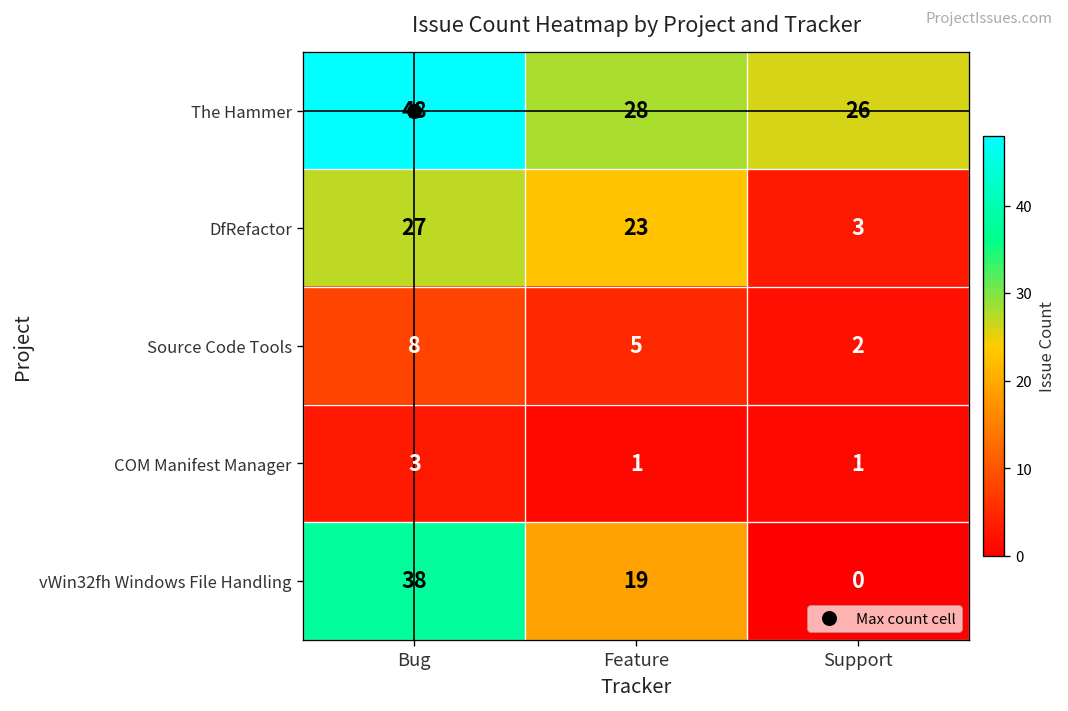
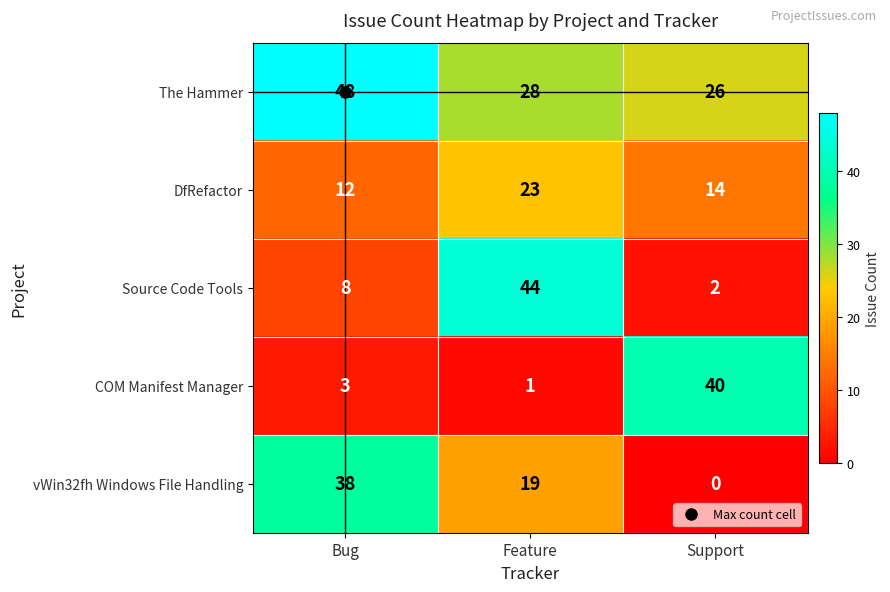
DfRefactor, Bug: 27 -> 12
DfRefactor, Support: 3 -> 14
Source Code Tools, Feature: 5 -> 44
COM Manifest Manager, Support: 1 -> 40
